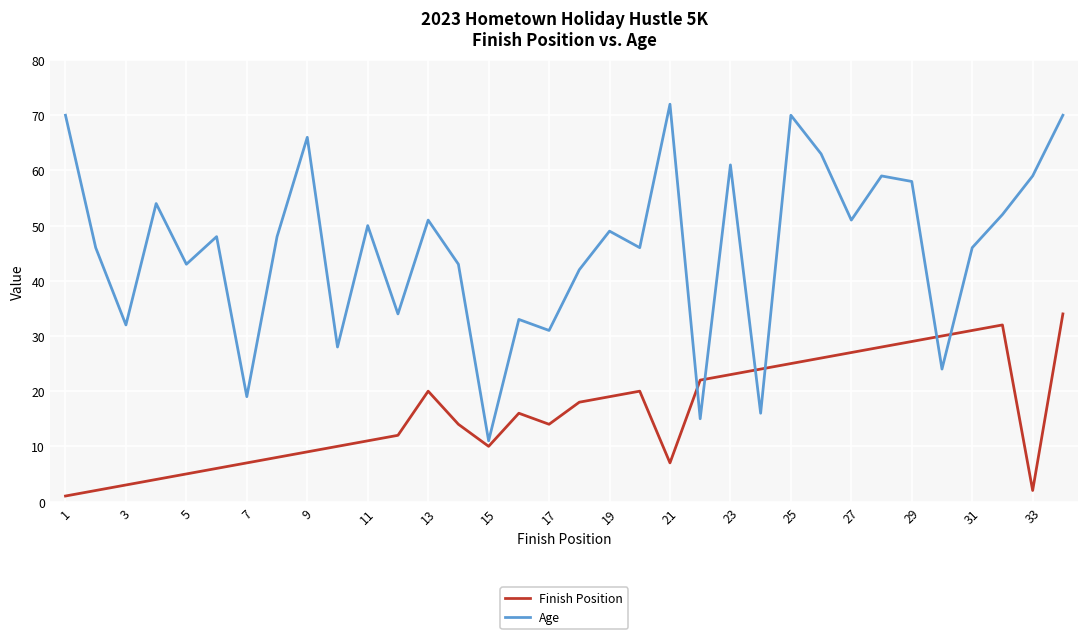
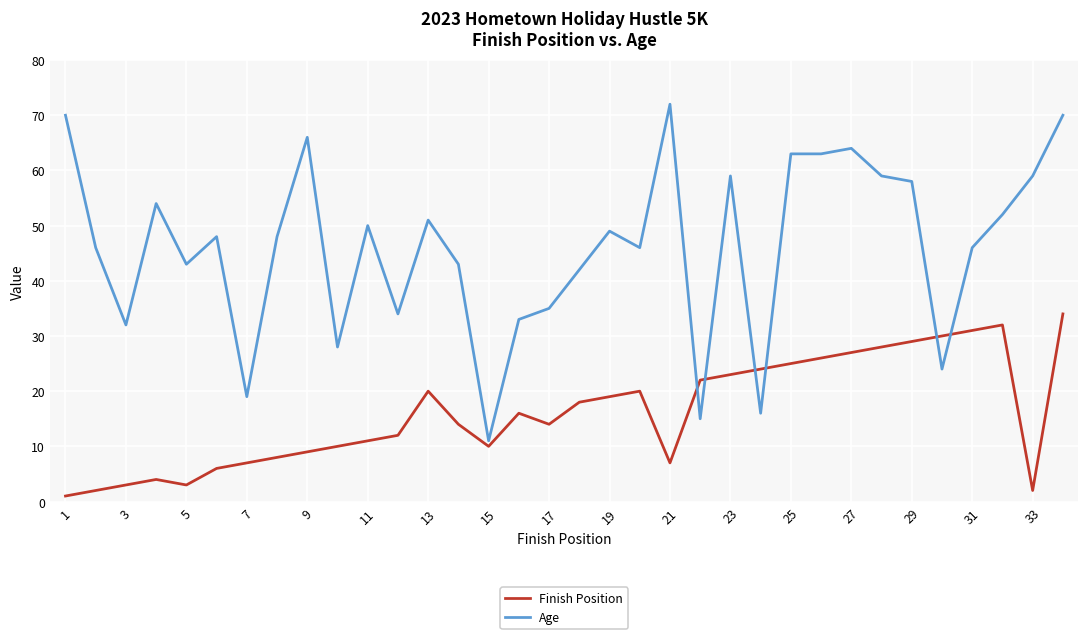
Finish Position, 5: 5 -> 3
Age, 17: 31 -> 35
Age, 23: 61 -> 59
Age, 25: 70 -> 63
Age, 27: 51 -> 64
